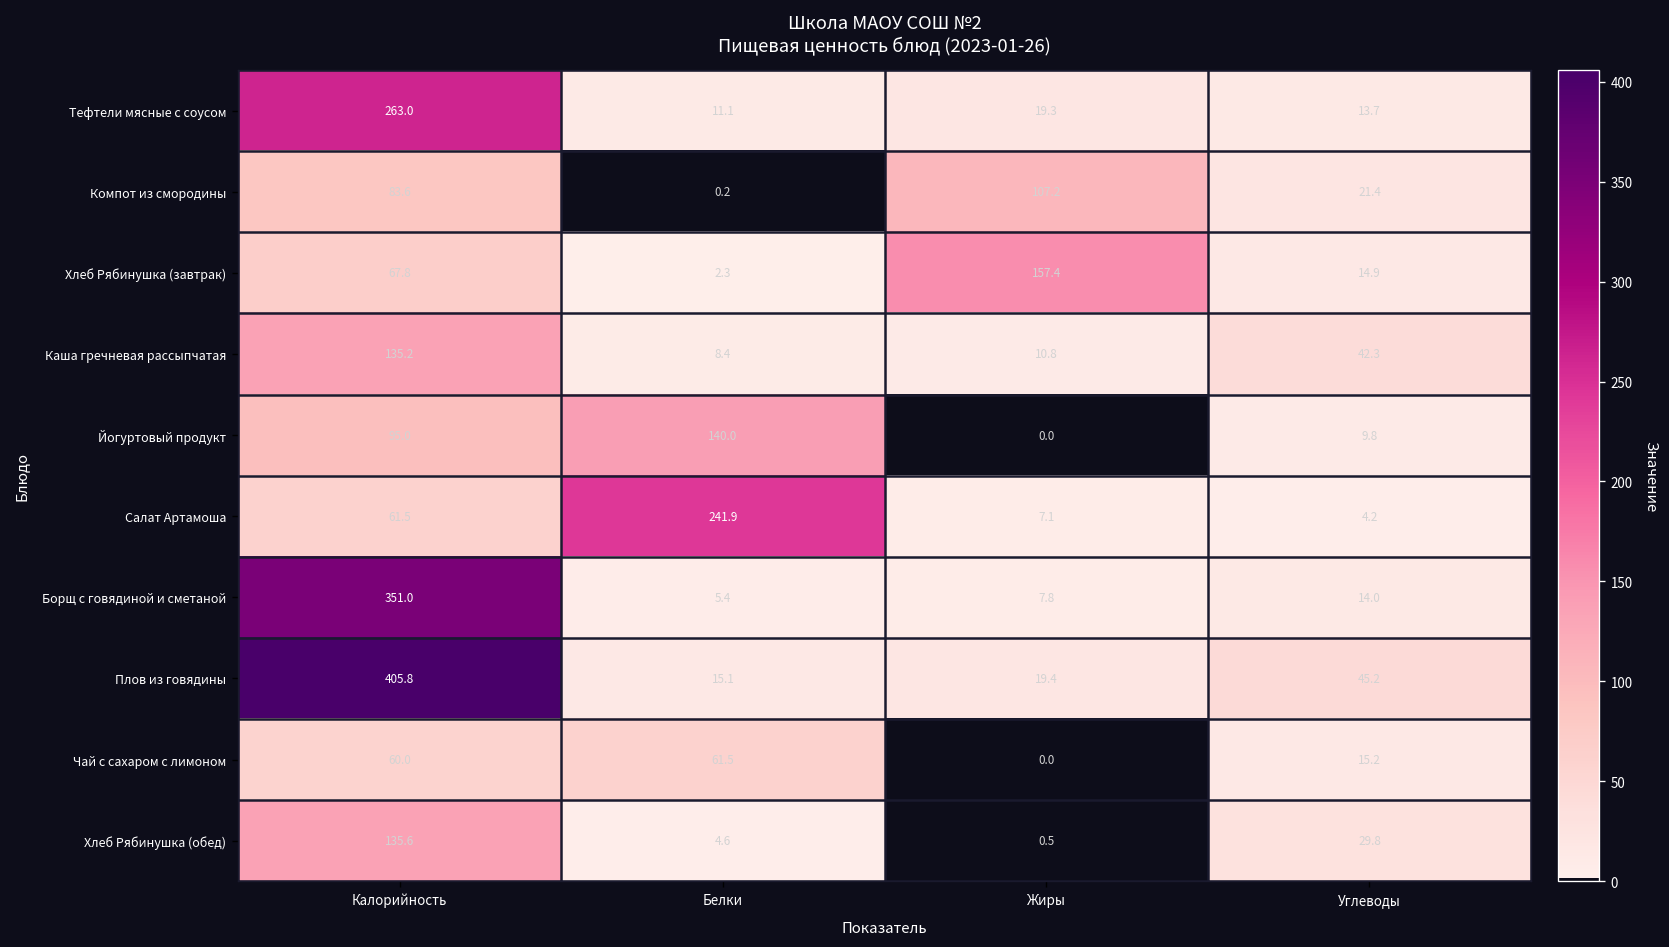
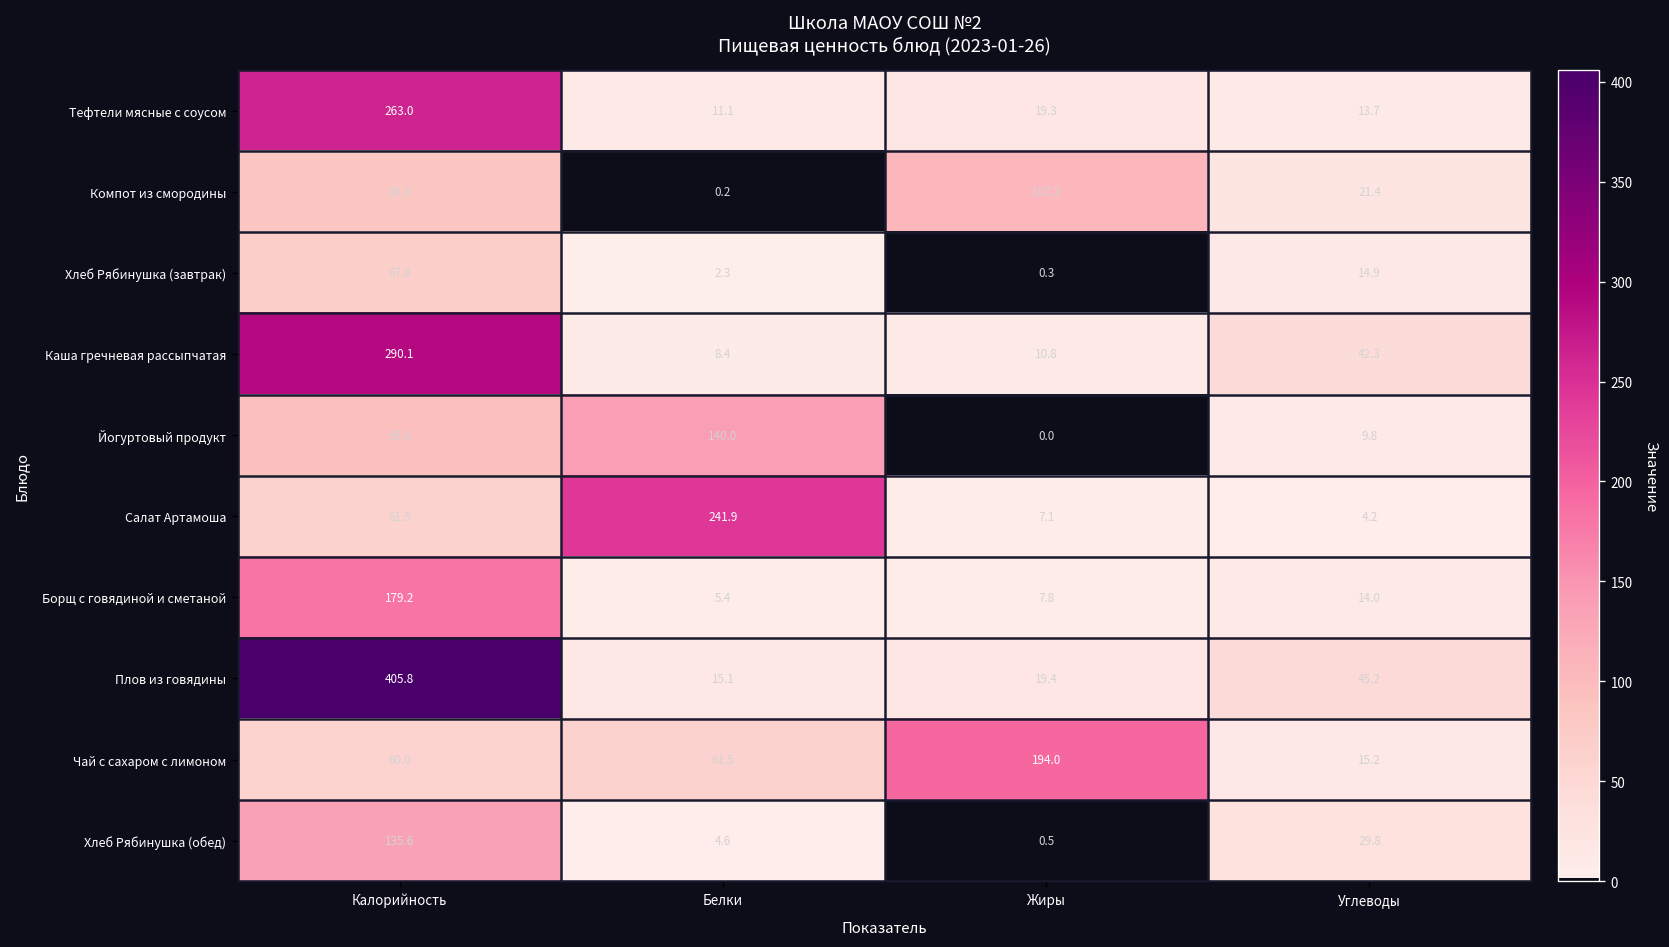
Хлеб Рябинушка (завтрак), Жиры: 157.4 -> 0.3
Каша гречневая рассыпчатая, Калорийность: 135.2 -> 290.1
Борщ с говядиной и сметаной, Калорийность: 351.0 -> 179.2
Чай с сахаром с лимоном, Жиры: 0.0 -> 194.0
